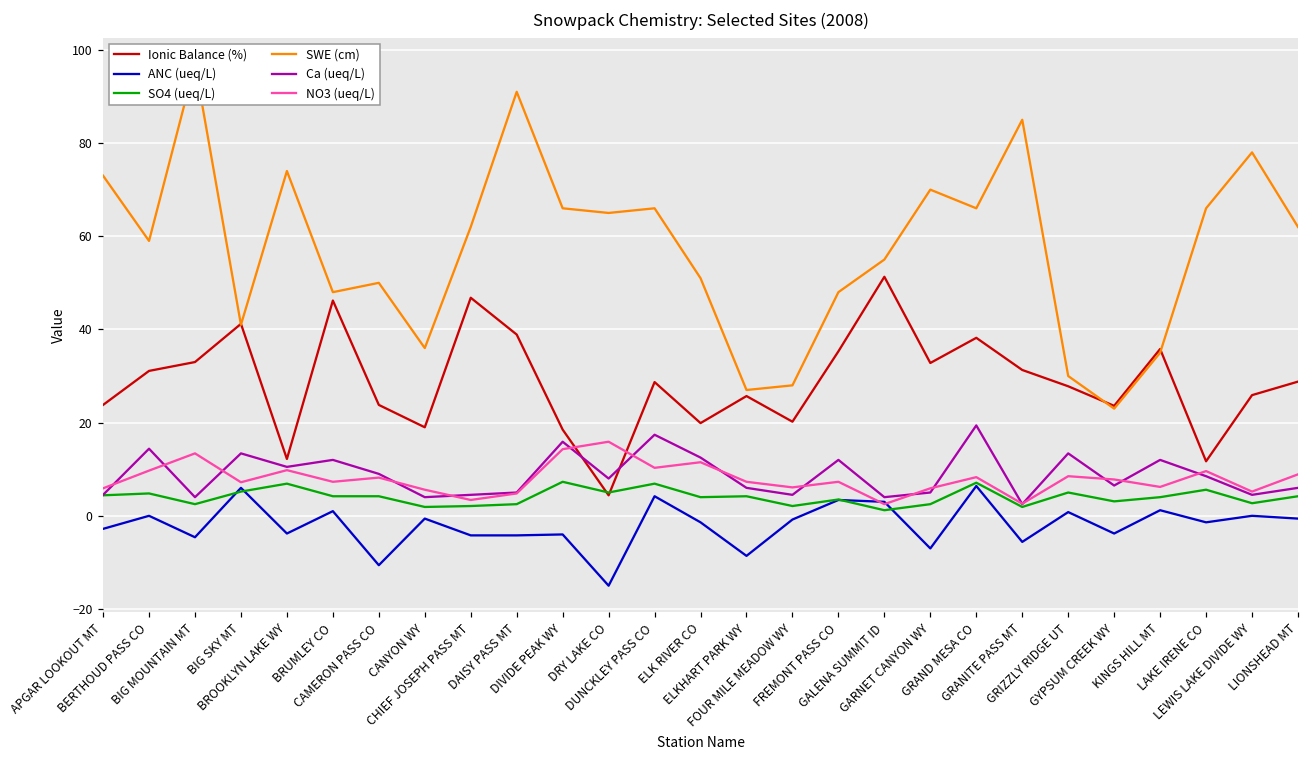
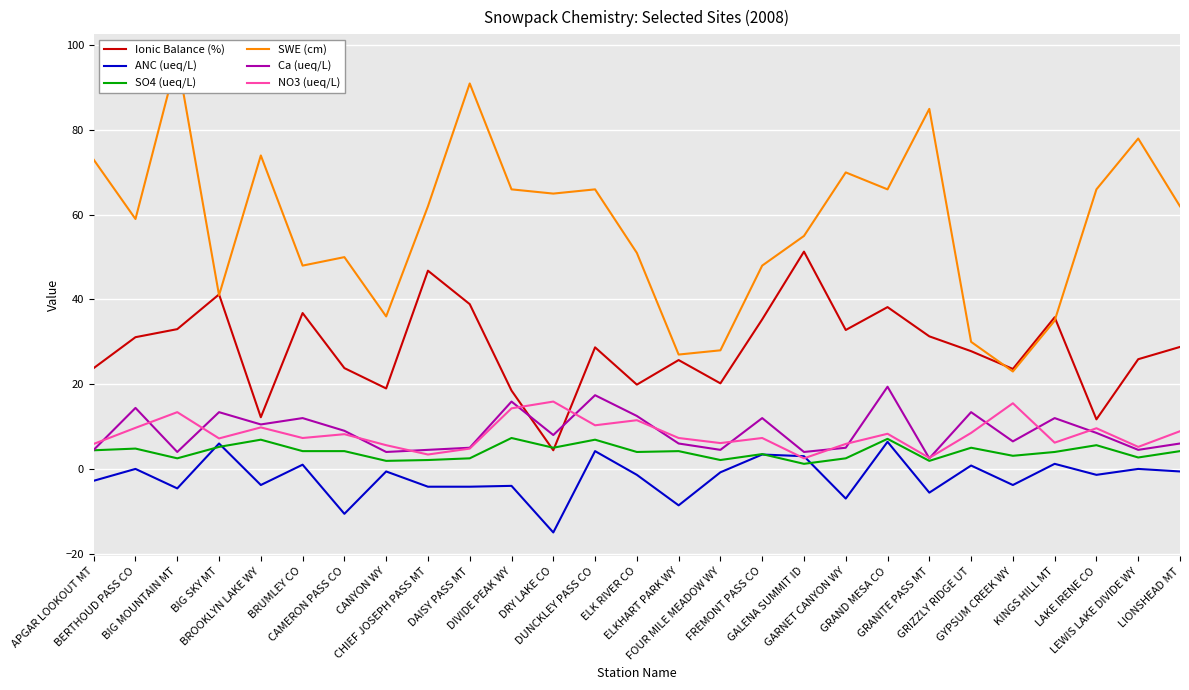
Ionic Balance (%), BRUMLEY CO: 46 -> 37
NO3 (ueq/L), GYPSUM CREEK WY: 8 -> 16
